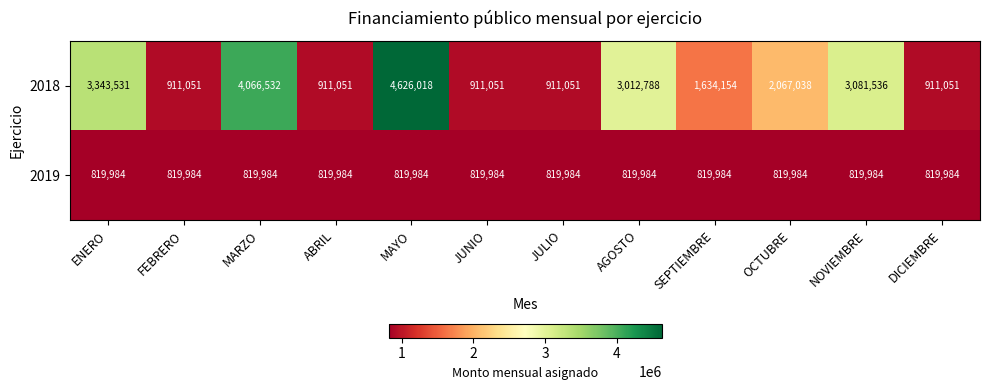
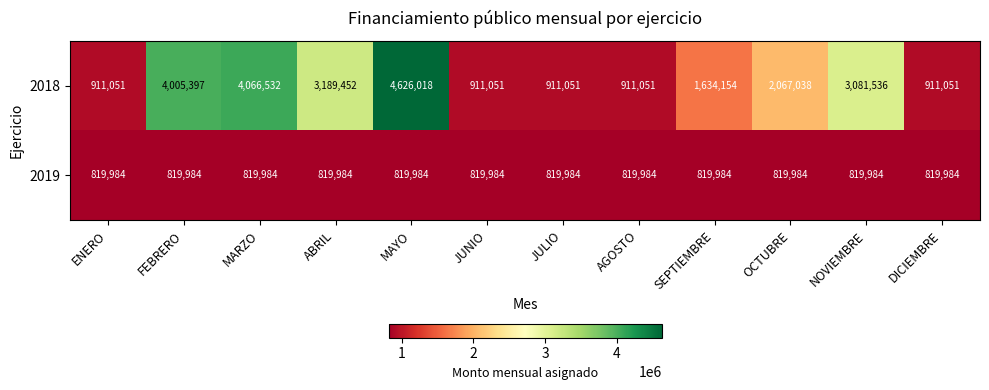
2018, ENERO: 3,343,531 -> 911,051
2018, FEBRERO: 911,051 -> 4,005,397
2018, ABRIL: 911,051 -> 3,189,452
2018, AGOSTO: 3,012,788 -> 911,051
